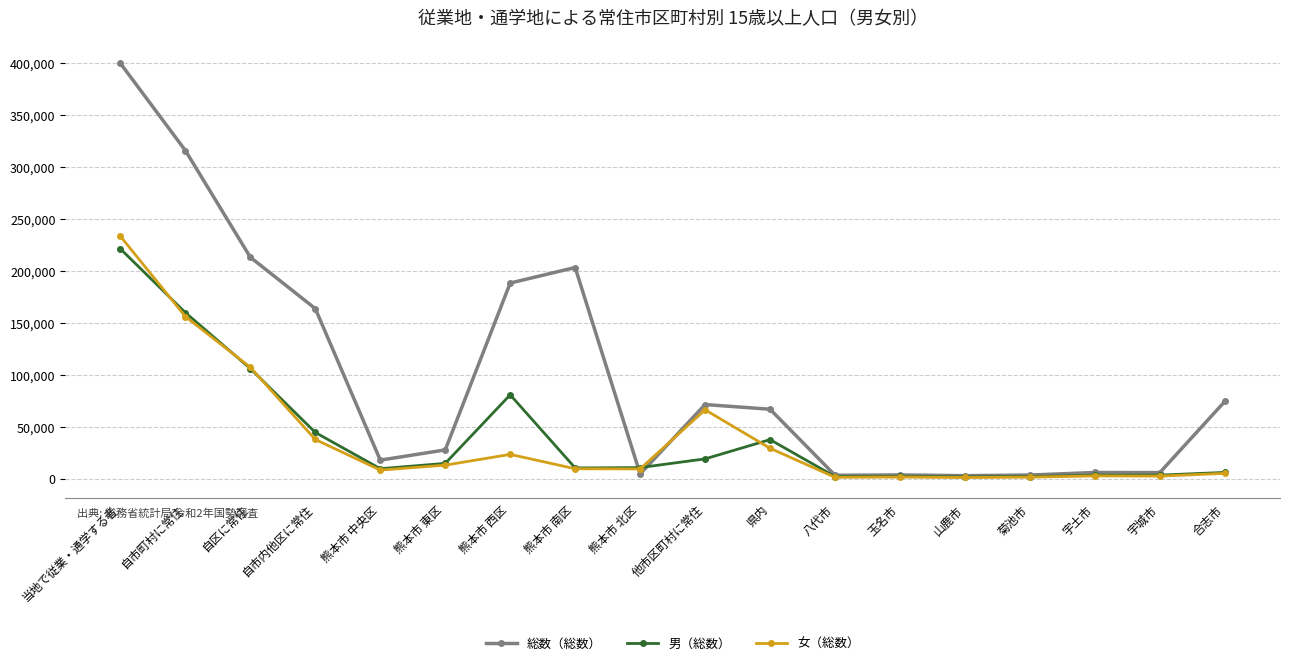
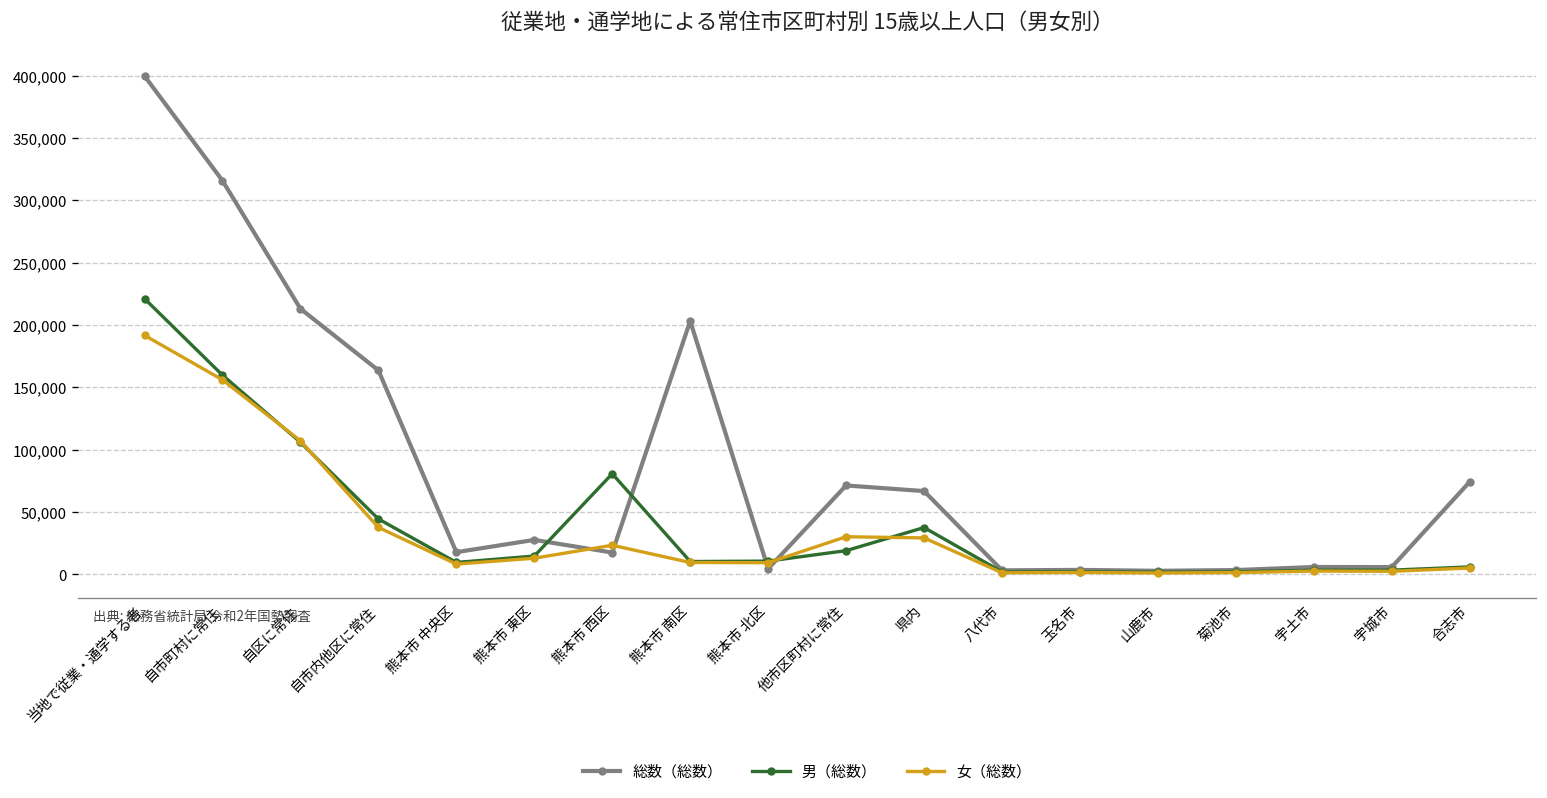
女（総数）, 当地で従業・通学する者: 233,000 -> 192,000
総数（総数）, 熊本市 西区: 188,000 -> 17,000
女（総数）, 他市区町村に常住: 66,000 -> 30,000
